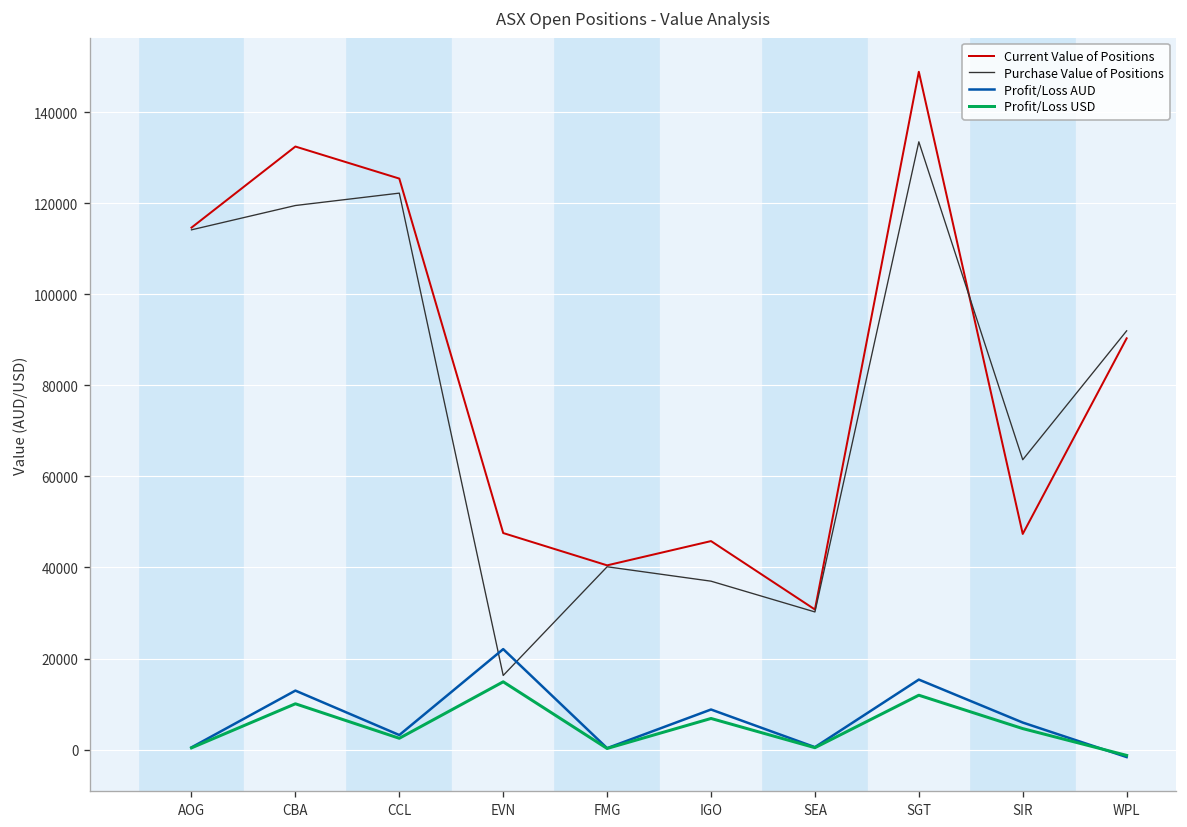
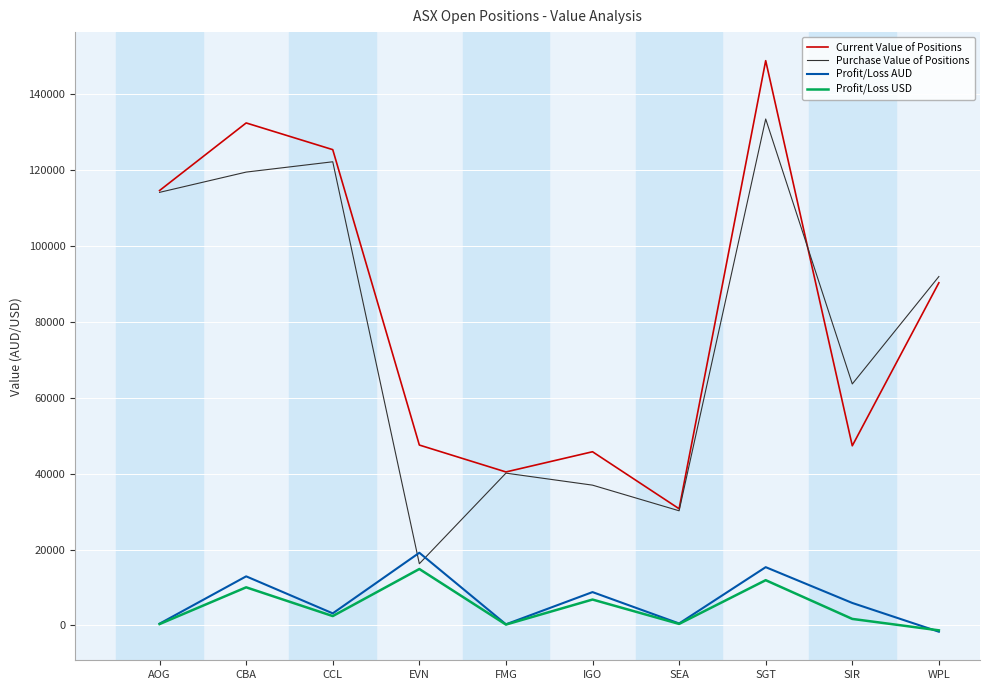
Profit/Loss AUD, EVN: 22000 -> 19000
Profit/Loss USD, SIR: 5000 -> 2000
